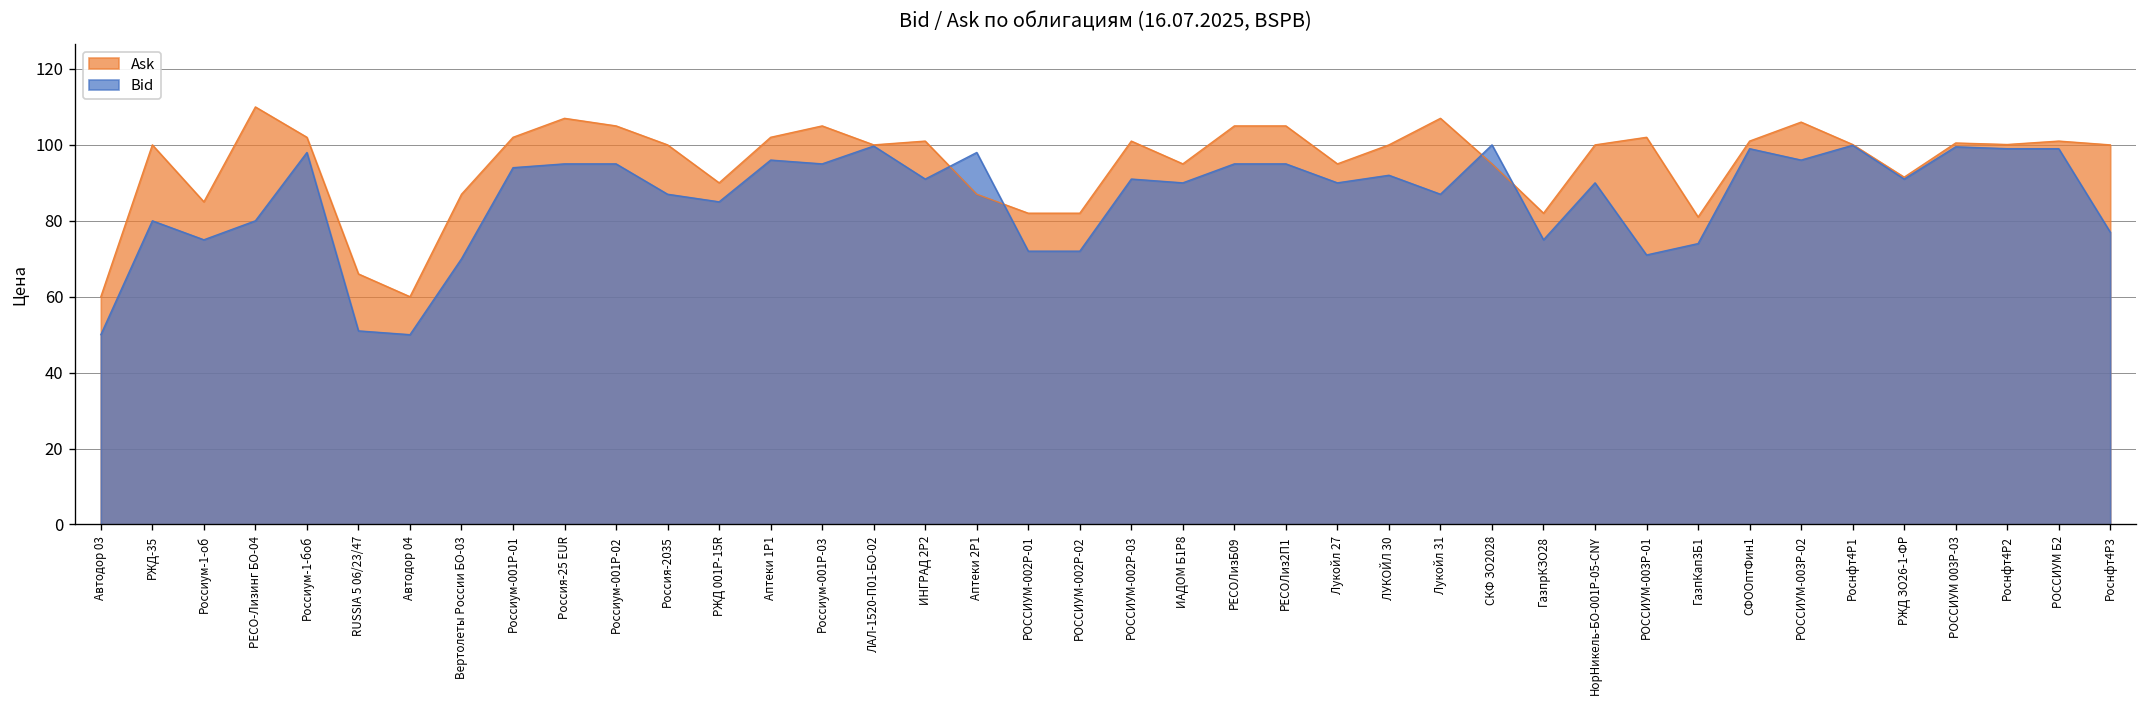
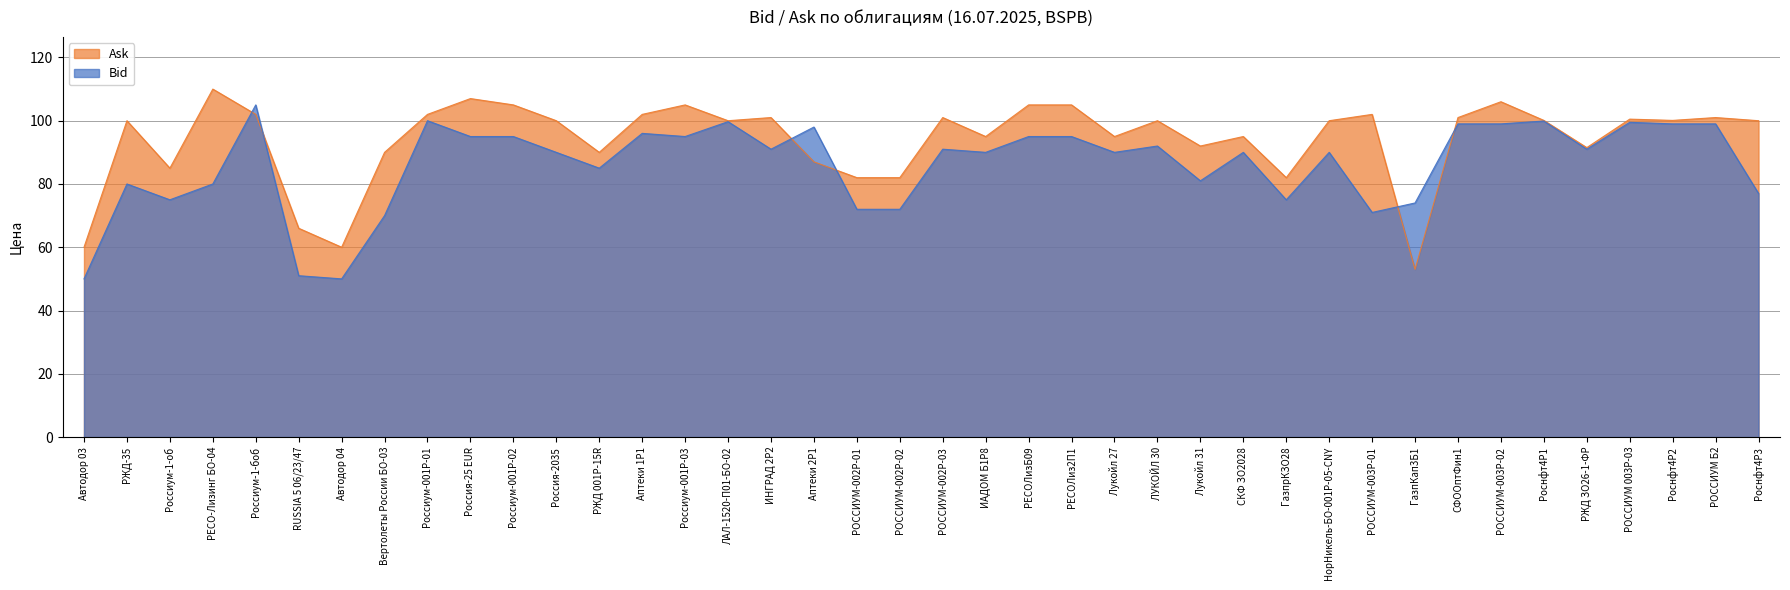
Bid, Россиум-1-боб: 98 -> 105
Ask, Вертолеты России БО-03: 87 -> 90
Bid, Россиум-001Р-01: 94 -> 100
Bid, Россия-2035: 87 -> 90
Ask, Лукойл 31: 107 -> 92
Bid, Лукойл 31: 87 -> 81
Bid, СКФ ЗО2028: 100 -> 90
Ask, ГазпКап3Б1: 81 -> 53
Bid, РОССИУМ-003P-02: 96 -> 99
